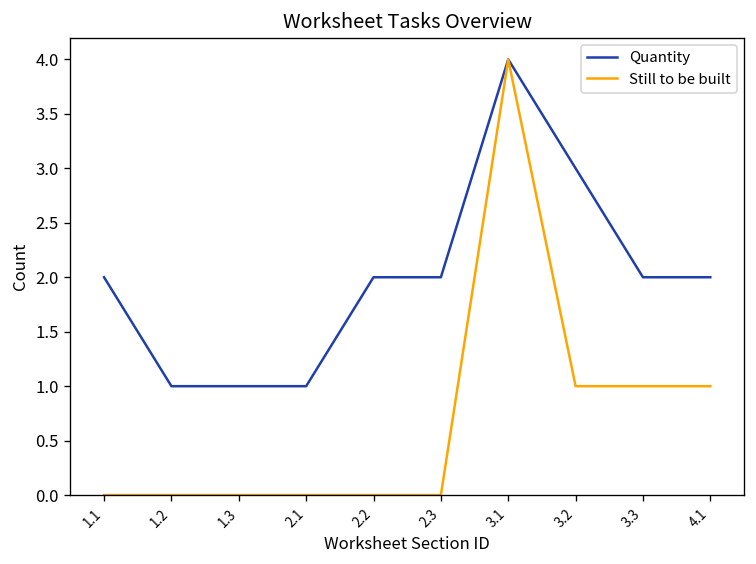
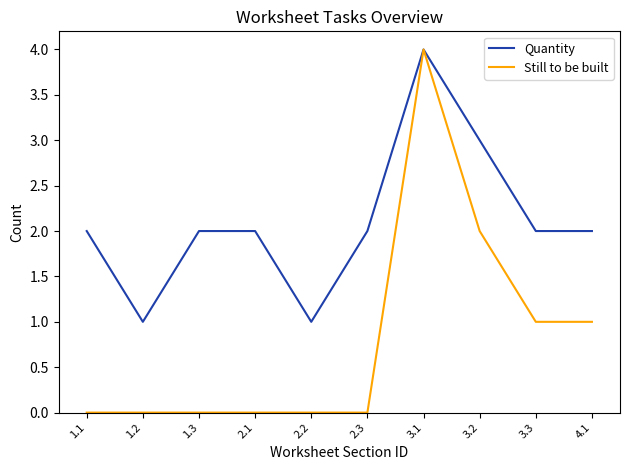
Quantity, 1.3: 1 -> 2
Quantity, 2.1: 1 -> 2
Quantity, 2.2: 2 -> 1
Still to be built, 3.2: 1 -> 2
